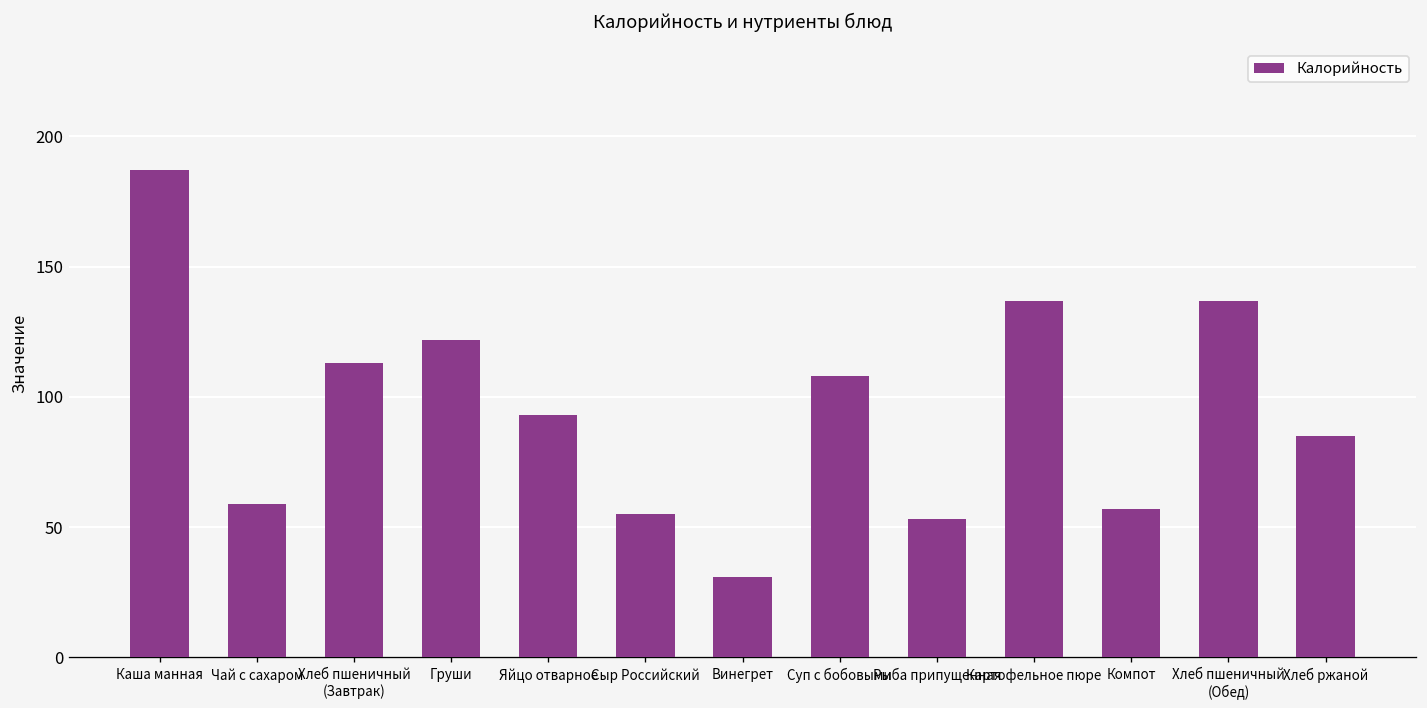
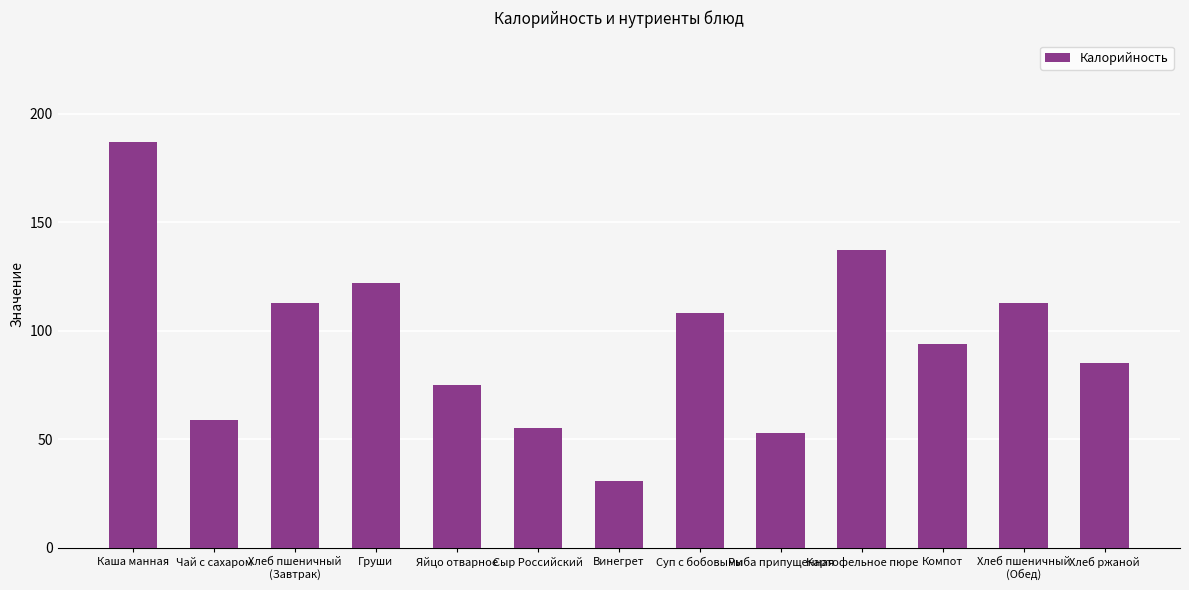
Яйцо отварное: 93 -> 75
Компот: 57 -> 94
Хлеб пшеничный (Обед): 137 -> 113
